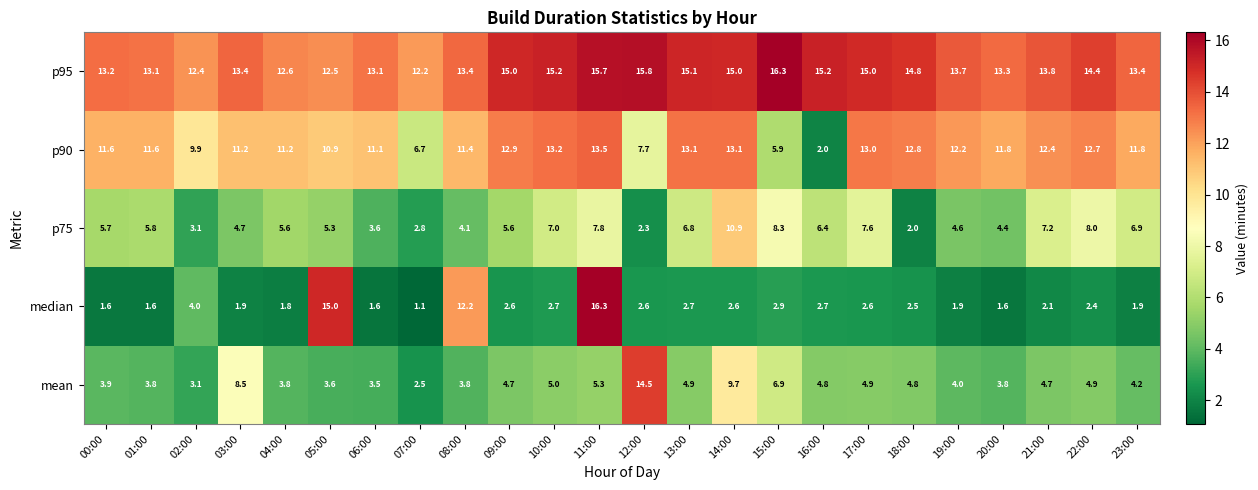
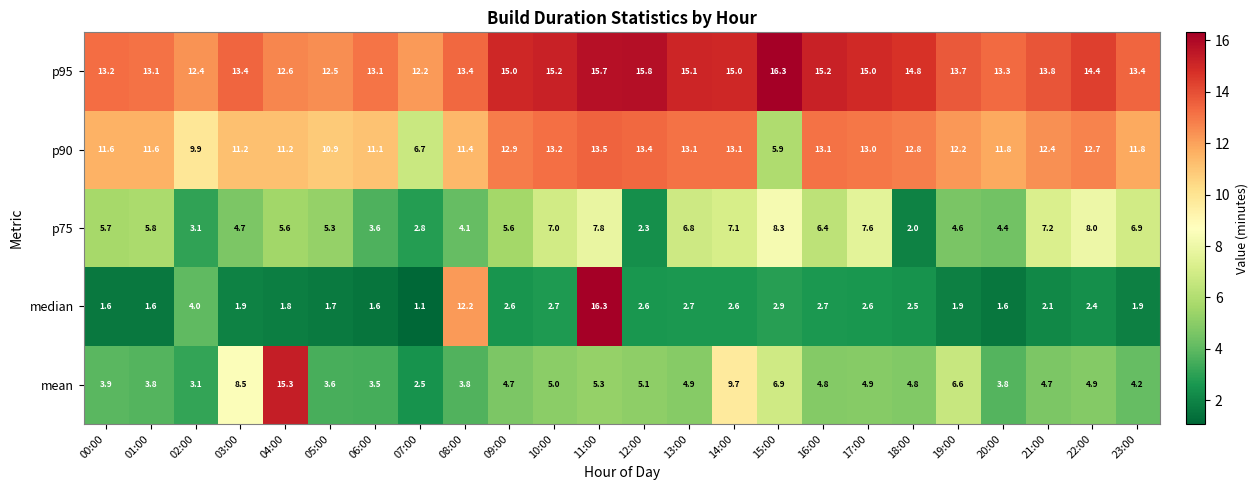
p90, 12:00: 7.7 -> 13.4
p90, 16:00: 2.0 -> 13.1
p75, 14:00: 10.9 -> 7.1
median, 05:00: 15.0 -> 1.7
mean, 04:00: 3.8 -> 15.3
mean, 12:00: 14.5 -> 5.1
mean, 19:00: 4.0 -> 6.6
